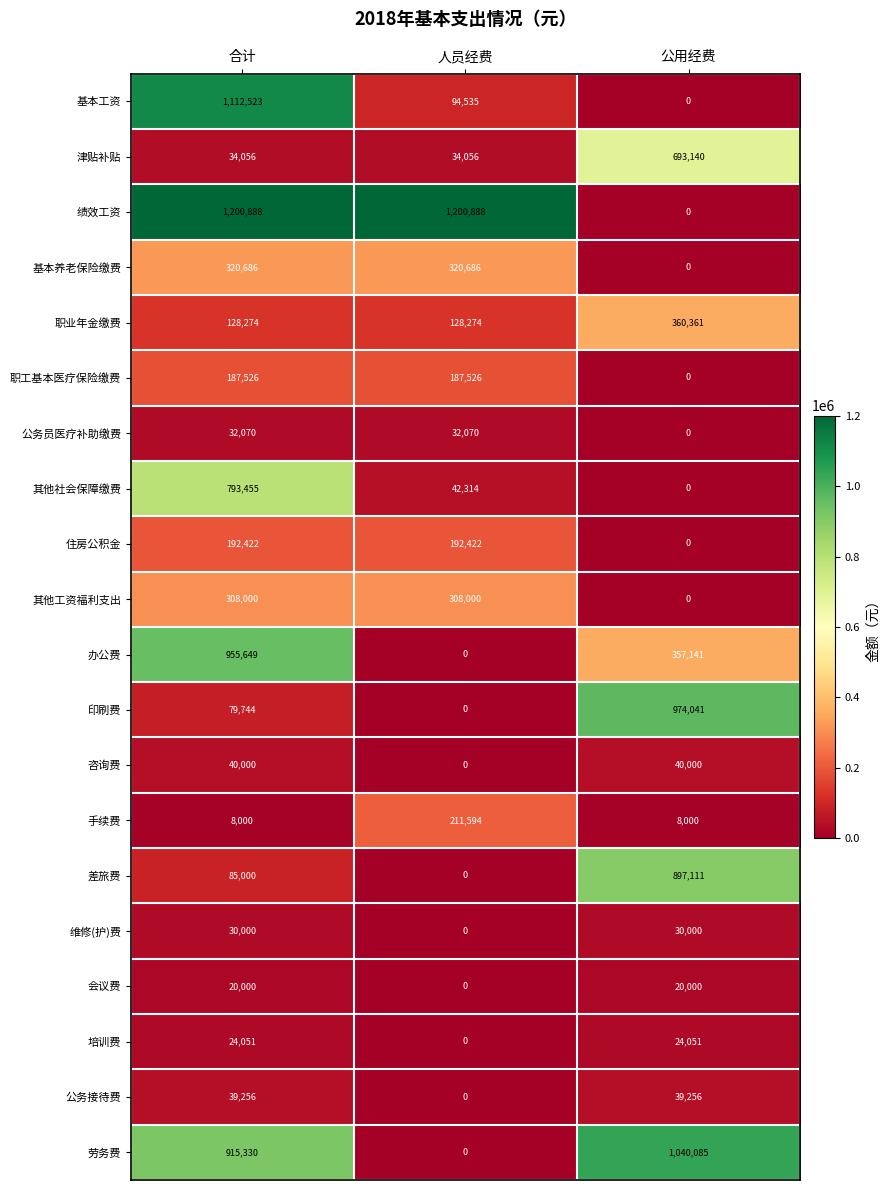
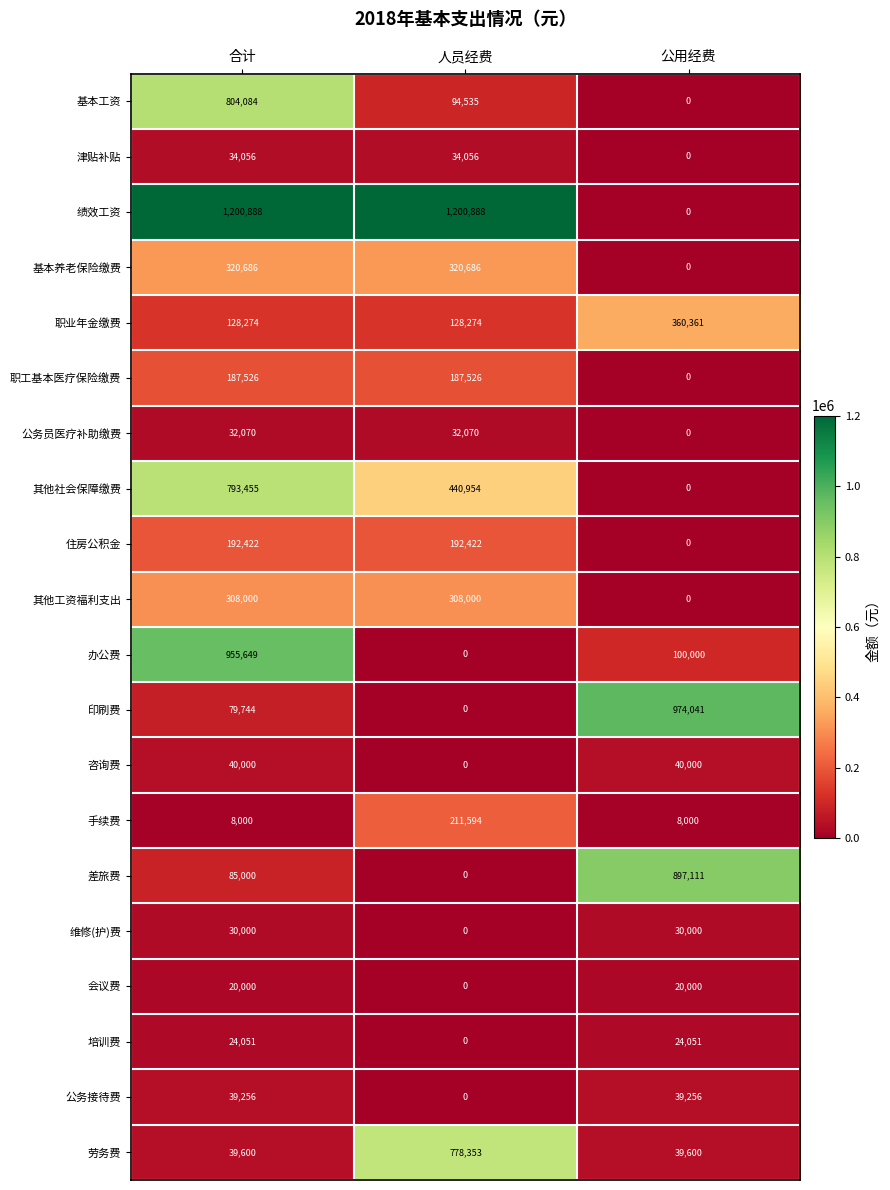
基本工资, 合计: 1,112,523 -> 804,084
津贴补贴, 公用经费: 693,140 -> 0
其他社会保障缴费, 人员经费: 42,314 -> 440,954
办公费, 公用经费: 357,141 -> 100,000
劳务费, 合计: 915,330 -> 39,600
劳务费, 人员经费: 0 -> 778,353
劳务费, 公用经费: 1,040,085 -> 39,600
